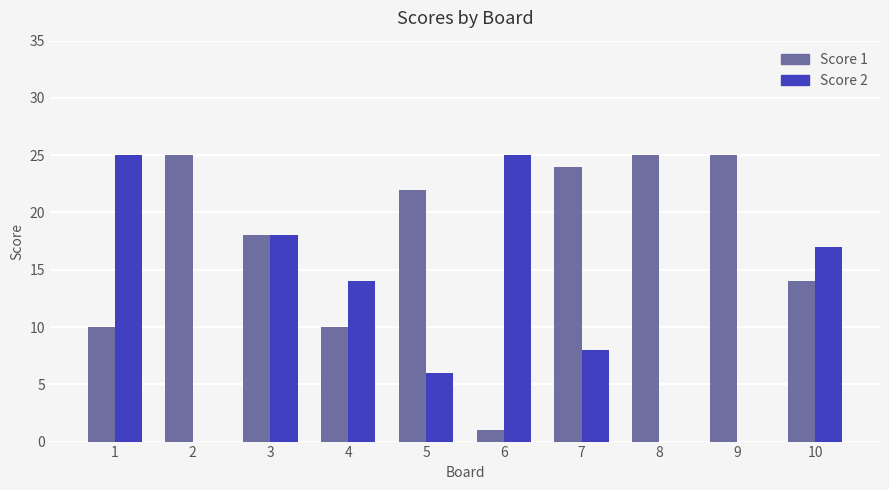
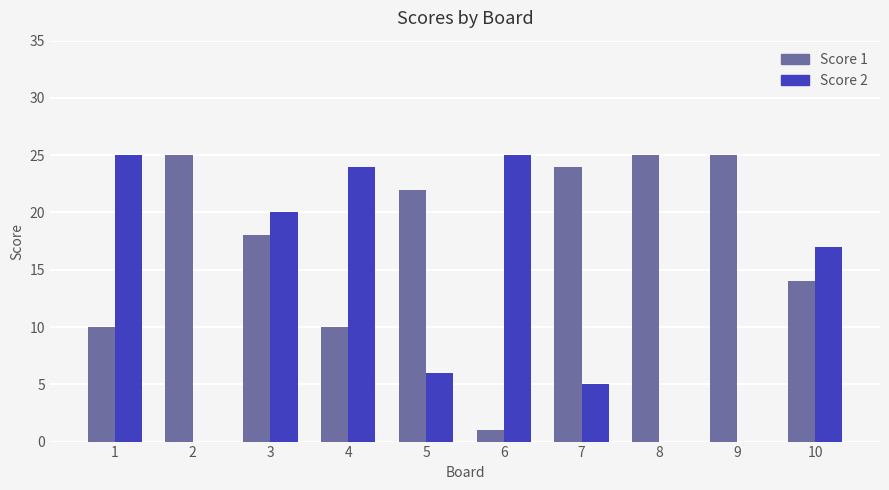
Score 2, 3: 18 -> 20
Score 2, 4: 14 -> 24
Score 2, 7: 8 -> 5
